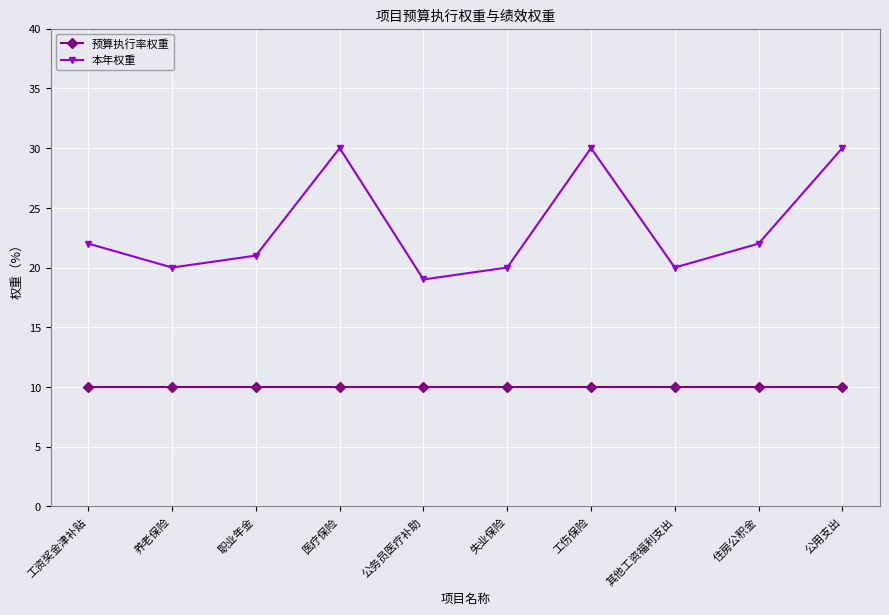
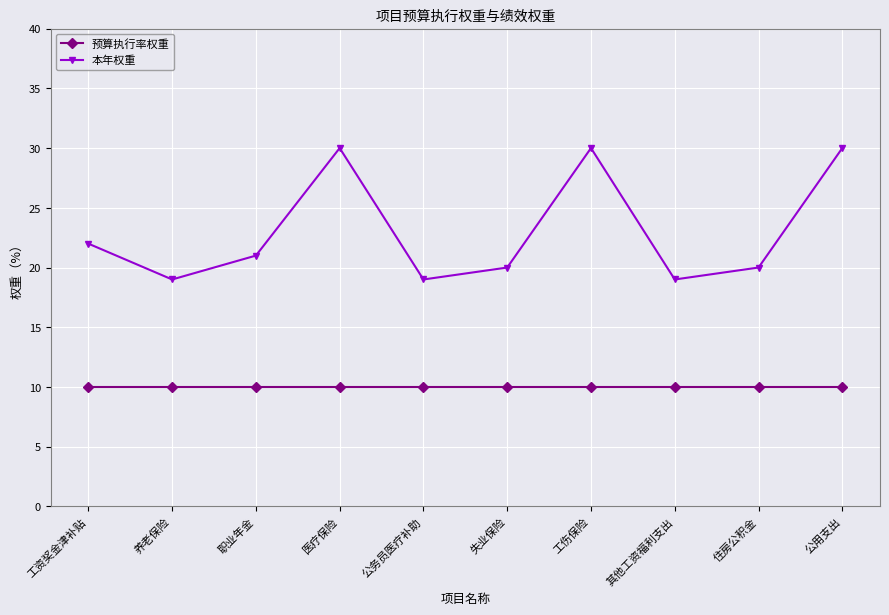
本年权重, 养老保险: 20 -> 19
本年权重, 其他工资福利支出: 20 -> 19
本年权重, 住房公积金: 22 -> 20
